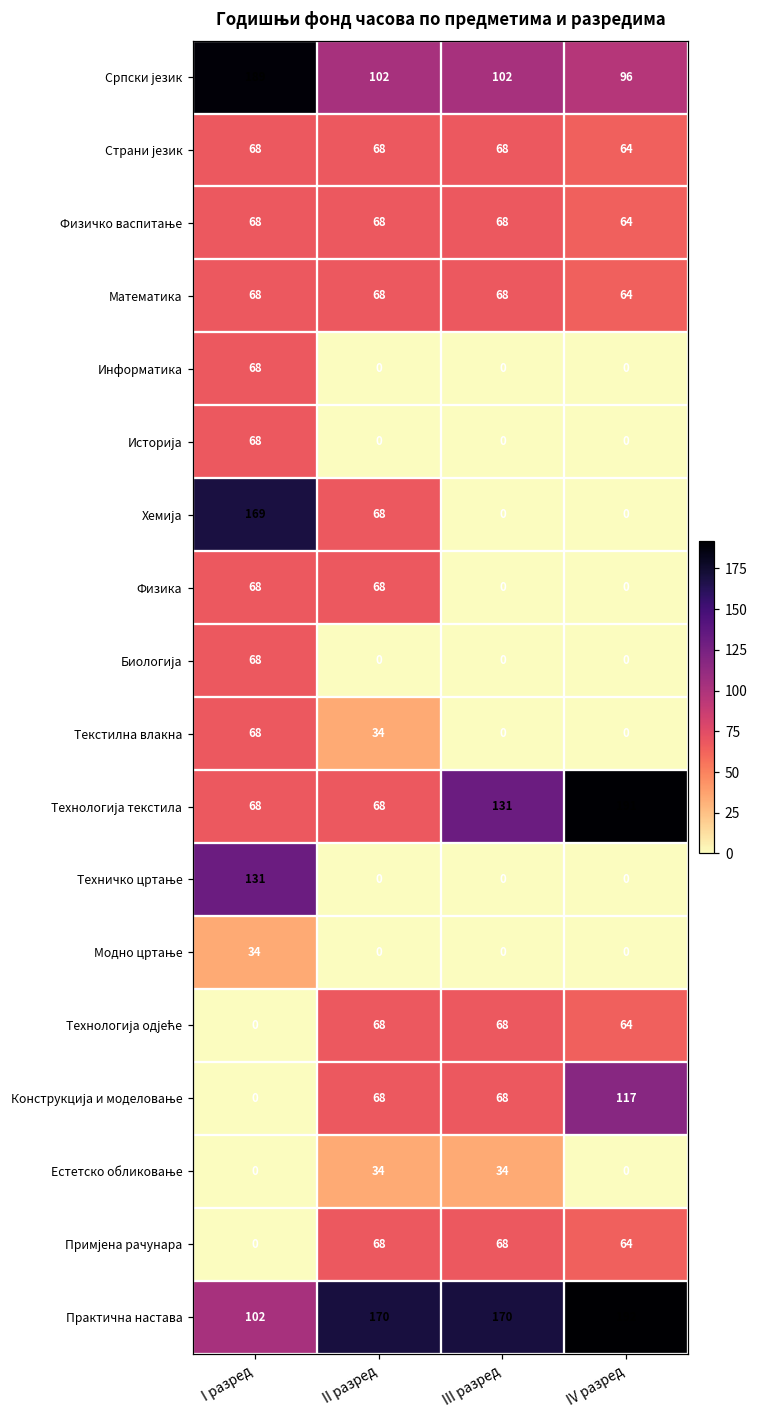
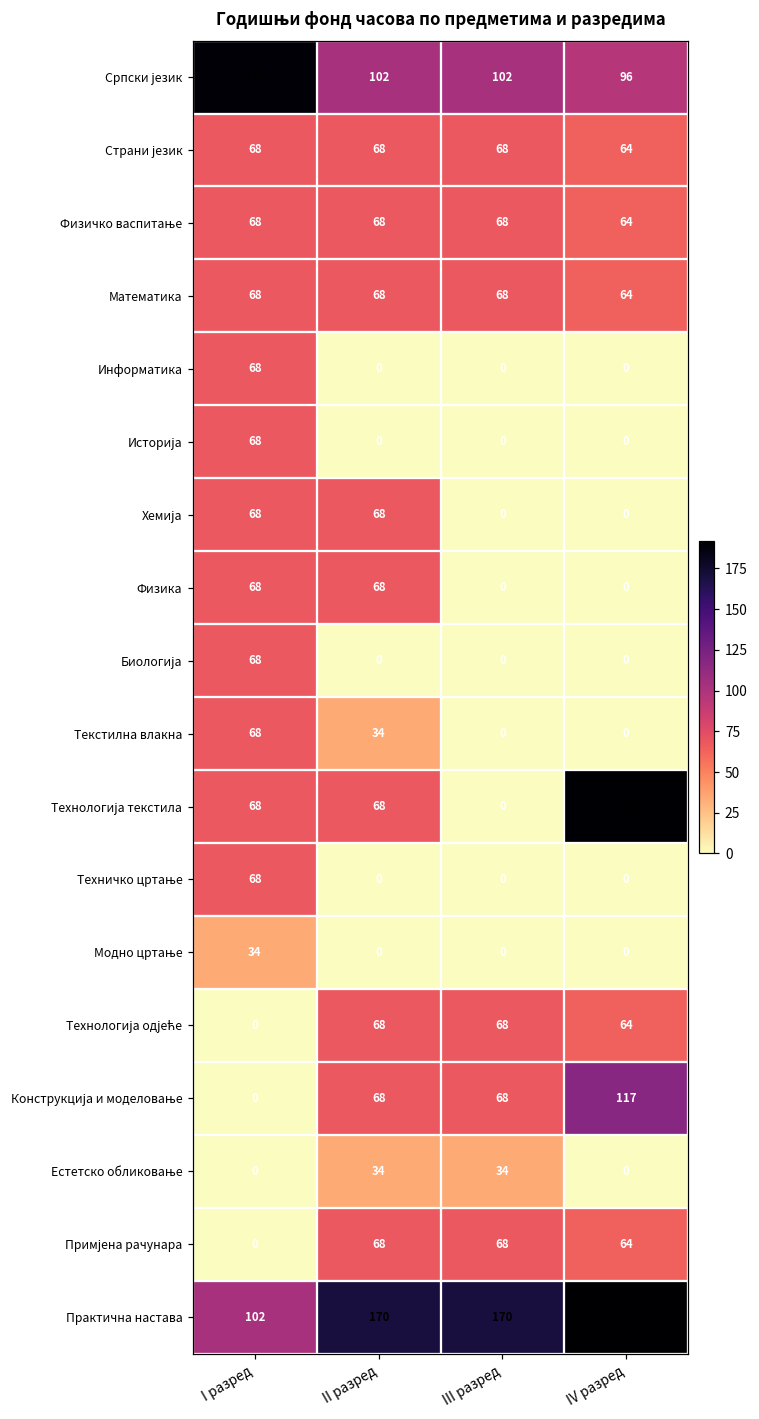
Хемија, I разред: 169 -> 68
Технологија текстила, III разред: 131 -> 0
Техничко цртање, I разред: 131 -> 68
